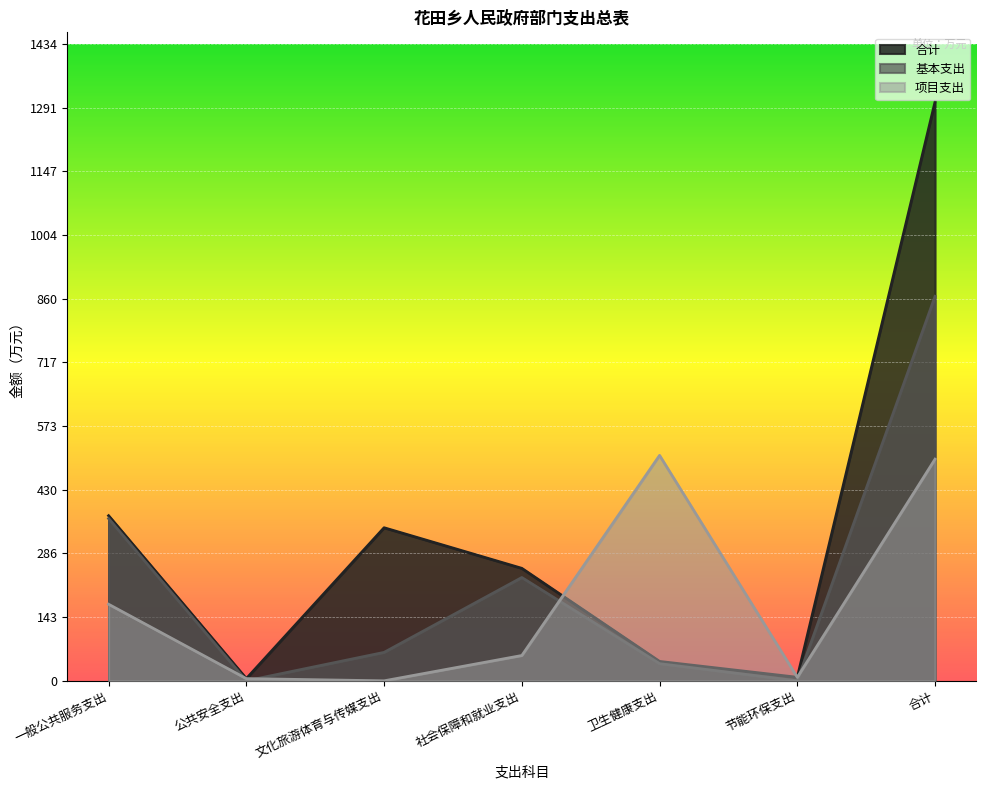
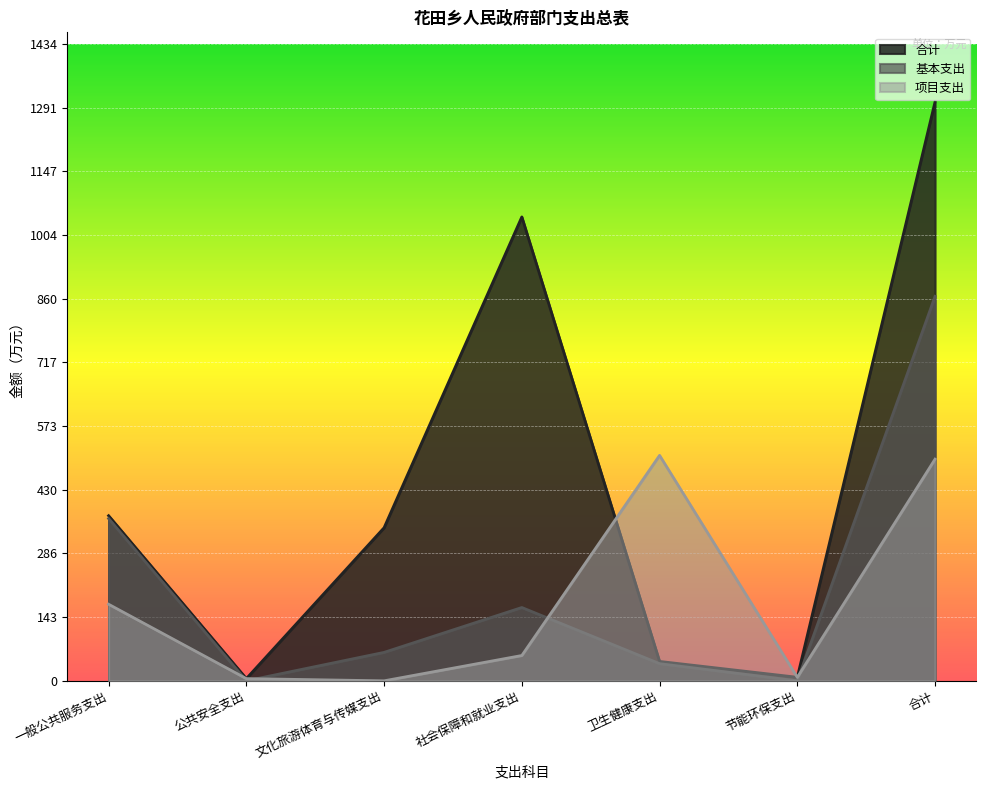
合计, 社会保障和就业支出: 250 -> 1050
基本支出, 社会保障和就业支出: 230 -> 170
